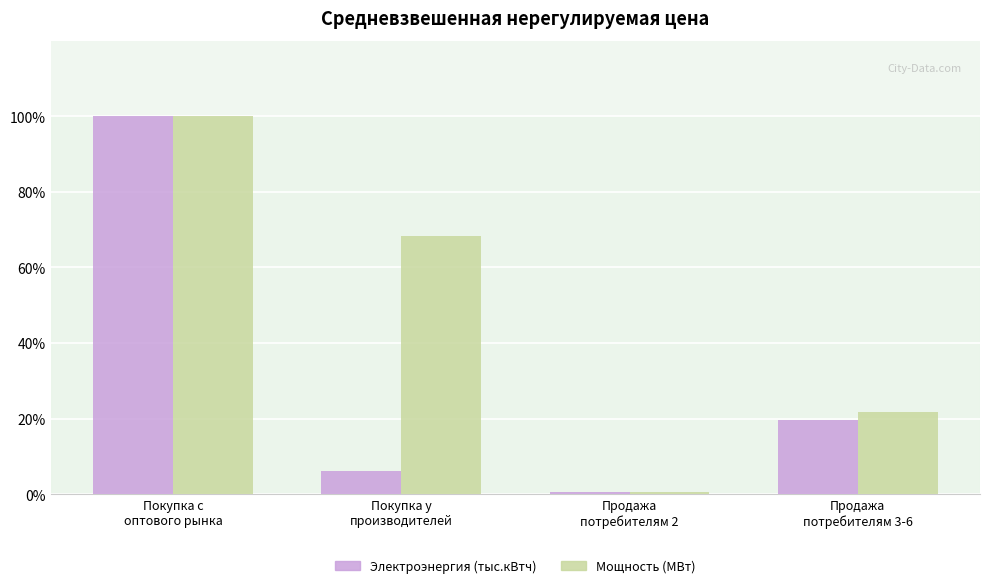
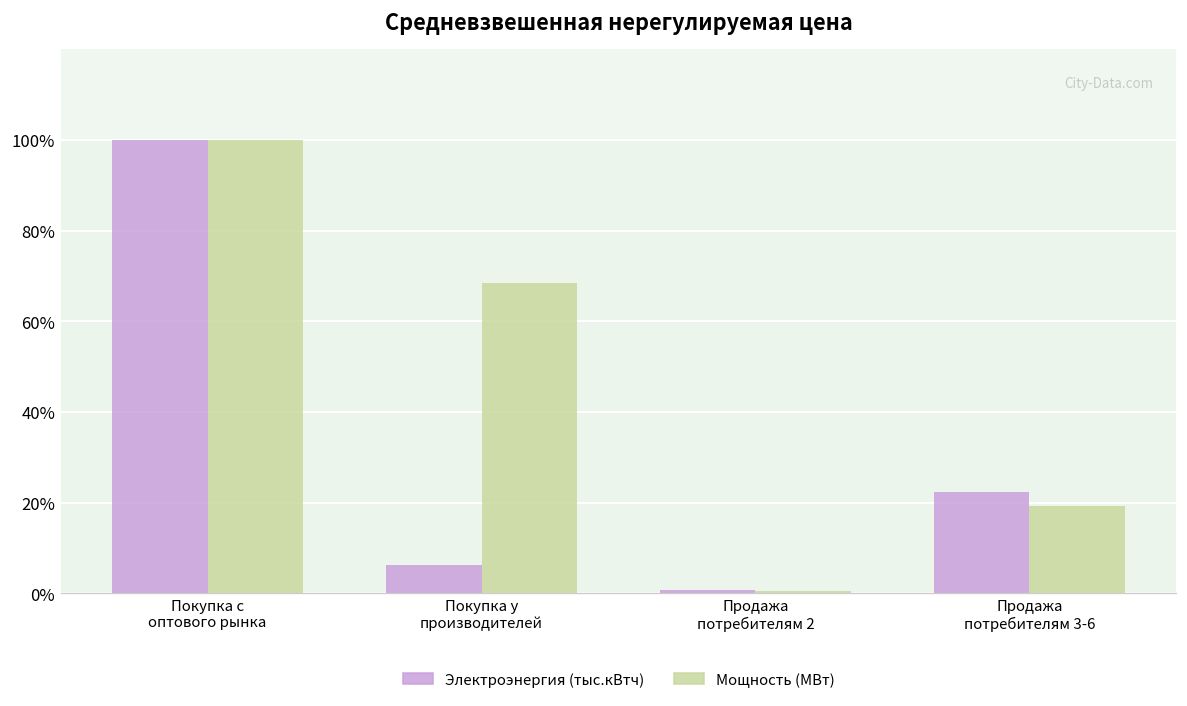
Электроэнергия (тыс.кВтч), Продажа потребителям 3-6: 20% -> 22%
Мощность (МВт), Продажа потребителям 3-6: 22% -> 19%
